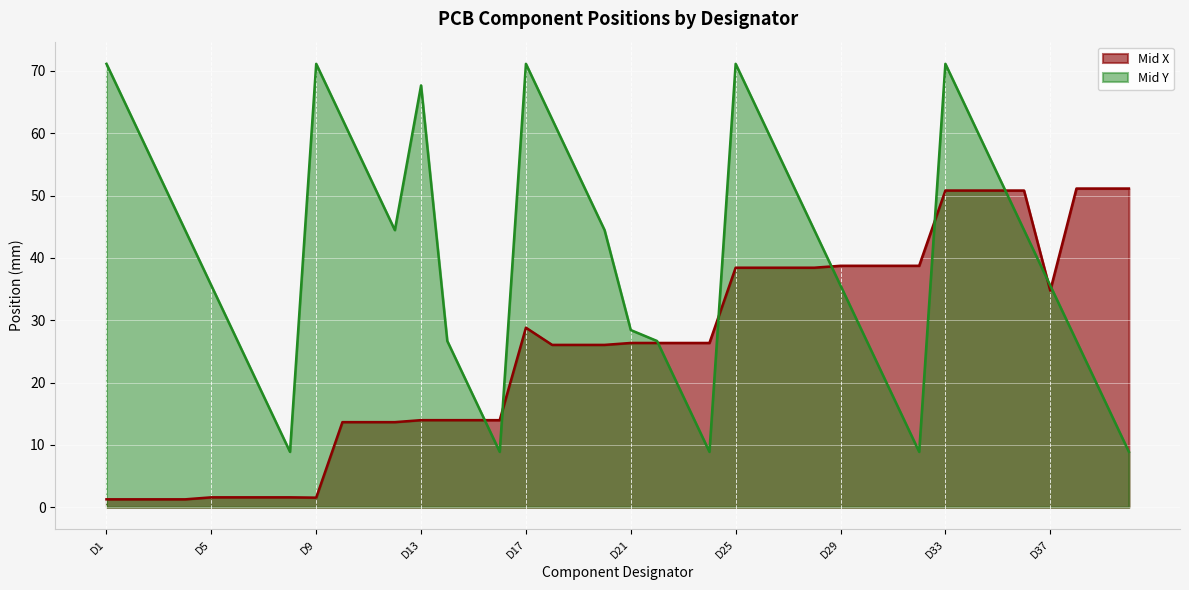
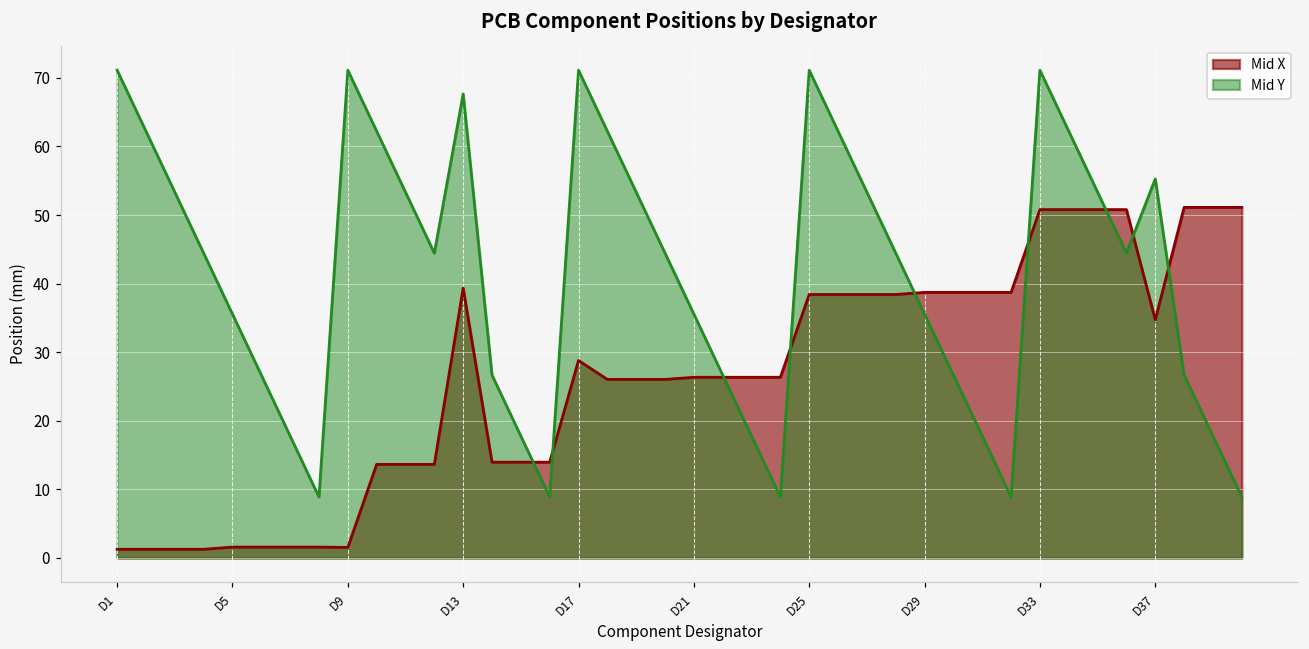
Mid X, D13: 14 -> 39
Mid Y, D21: 28 -> 36
Mid Y, D37: 36 -> 55
